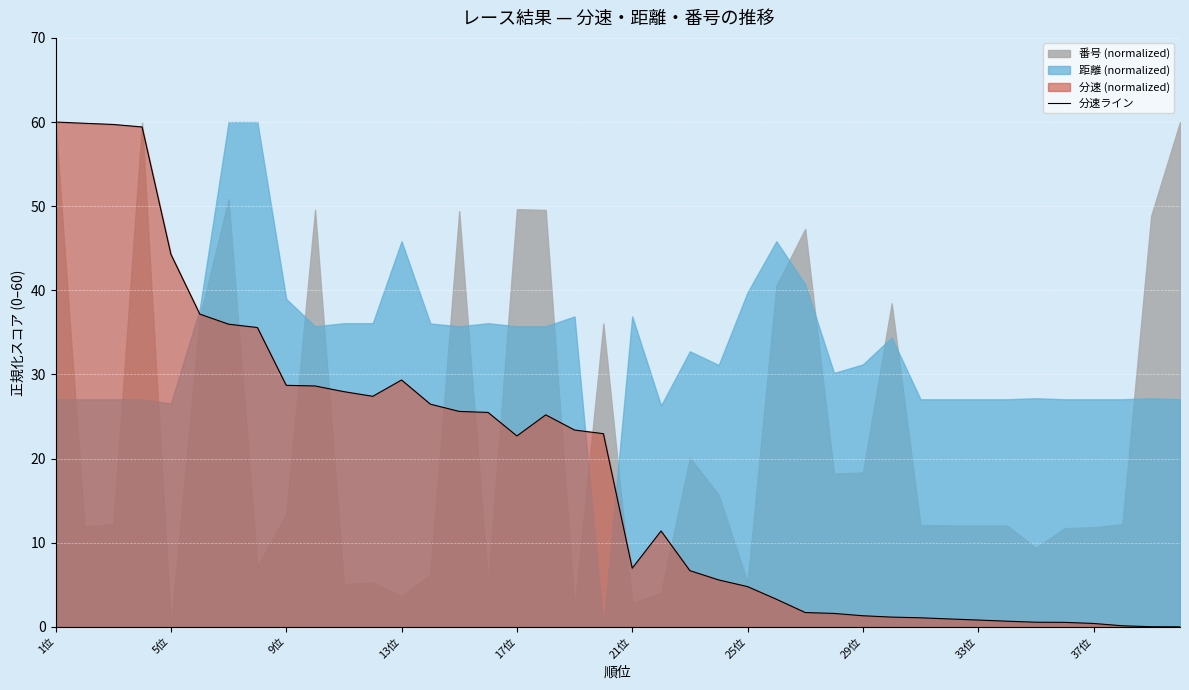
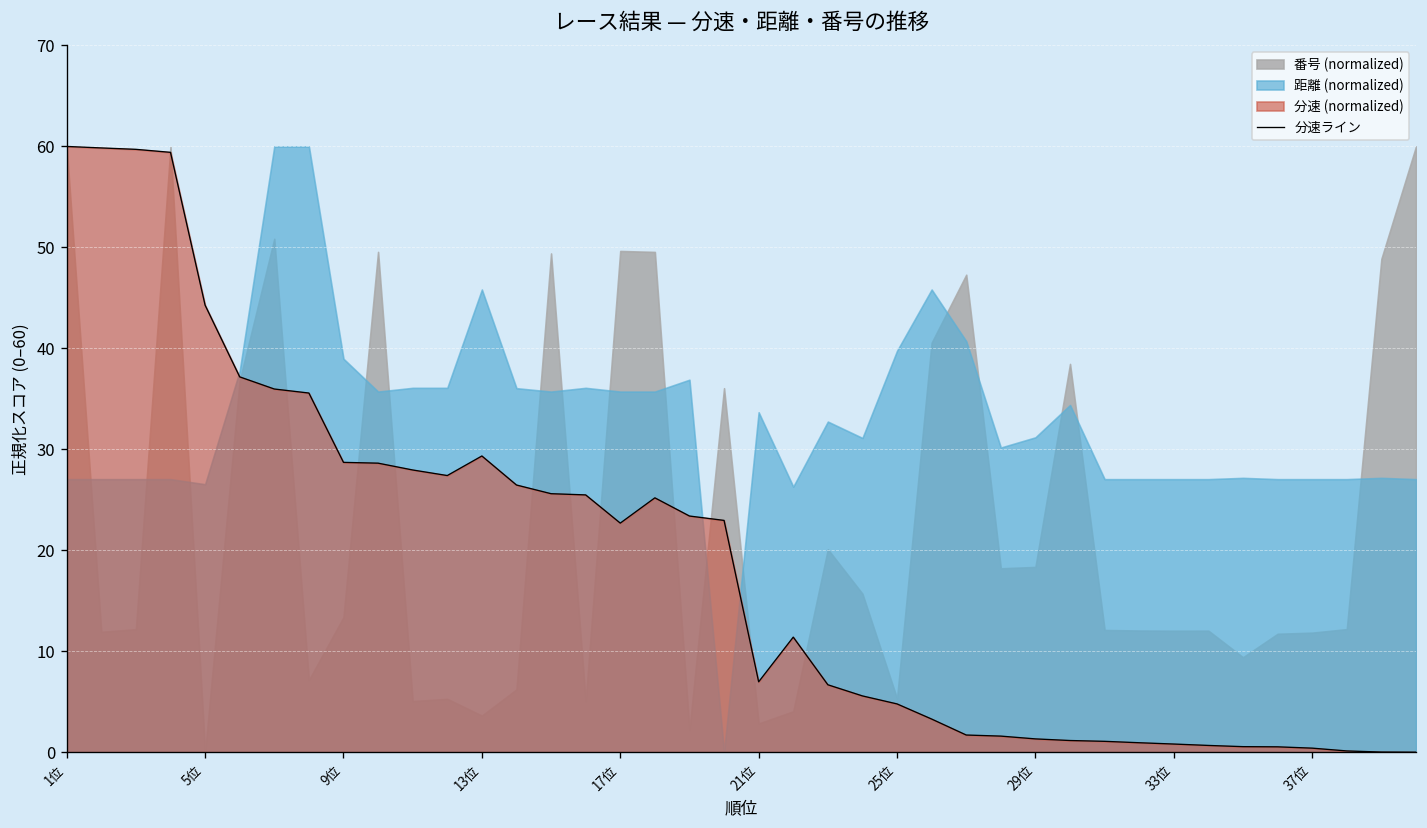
距離 (normalized), 21位: 37 -> 34
